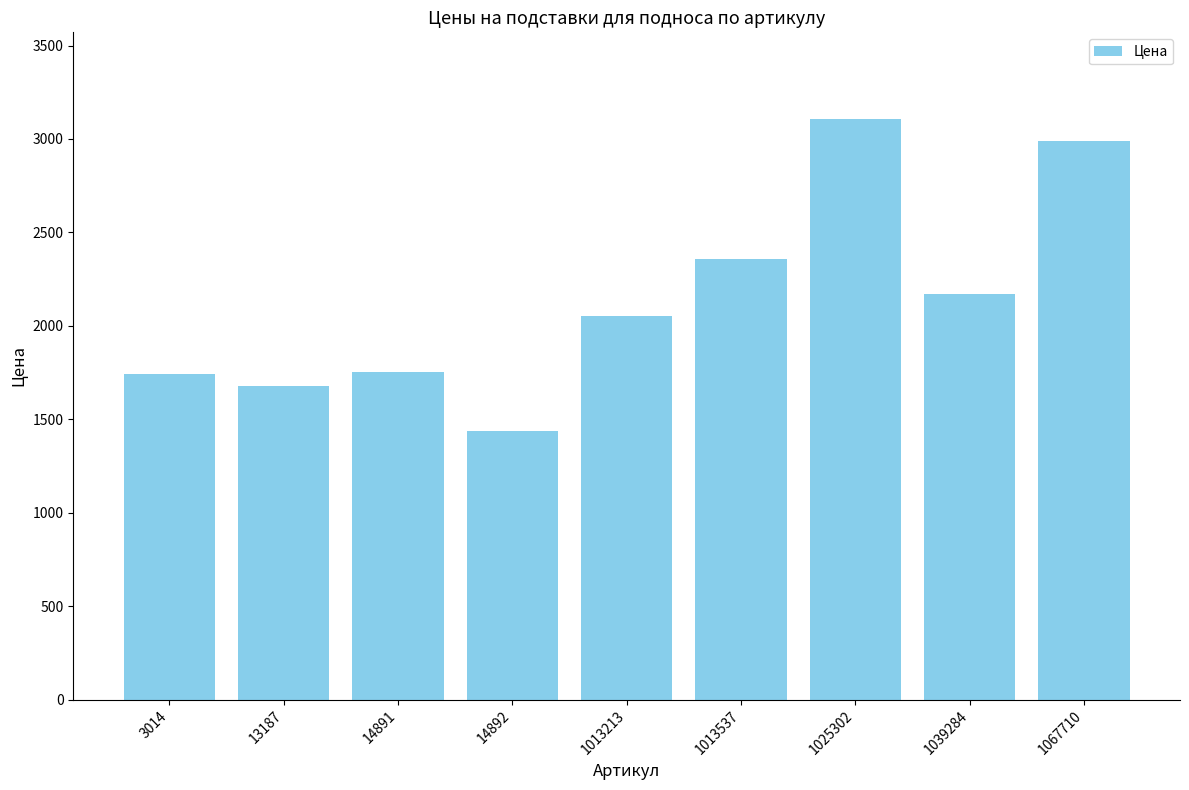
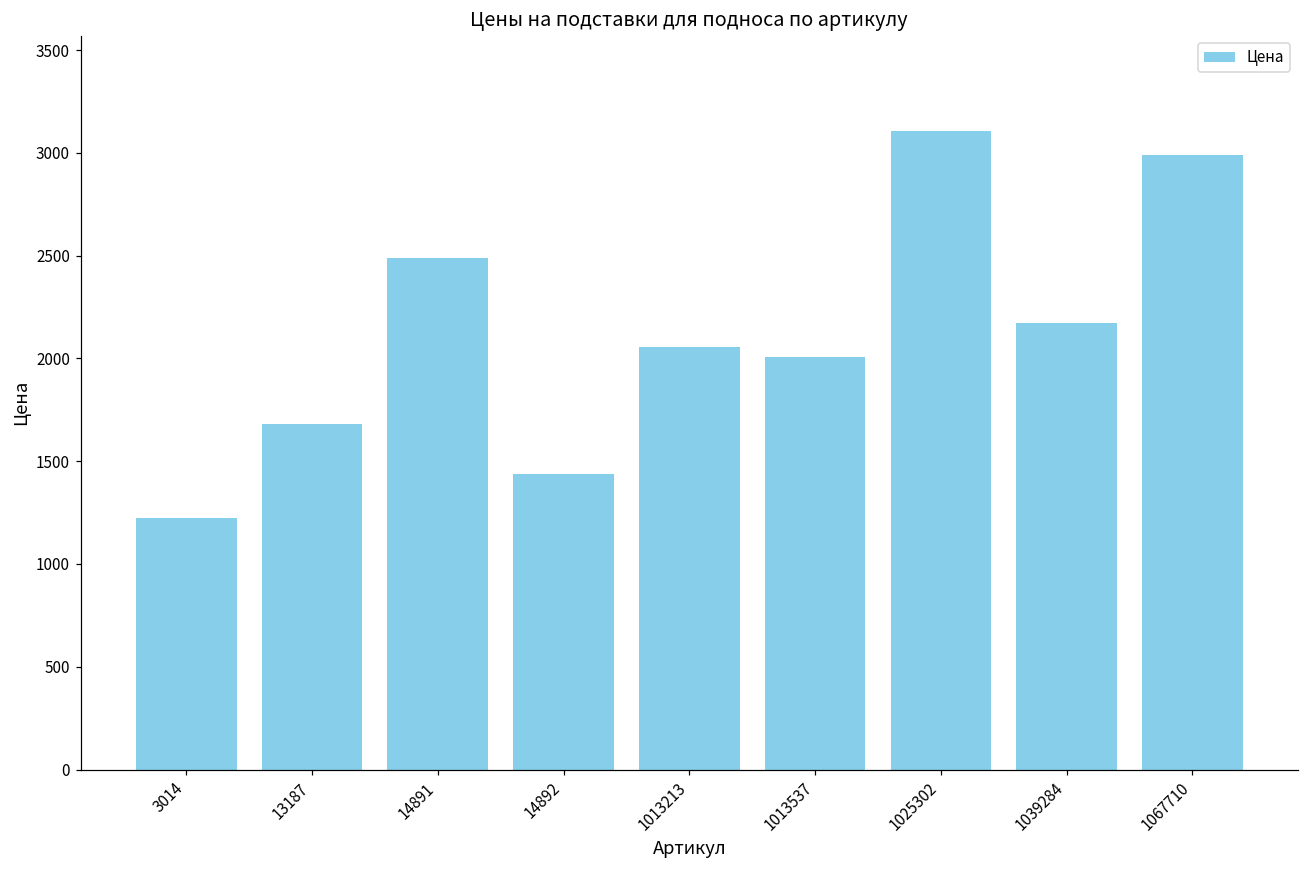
3014: 1740 -> 1220
14891: 1750 -> 2490
1013537: 2360 -> 2010
